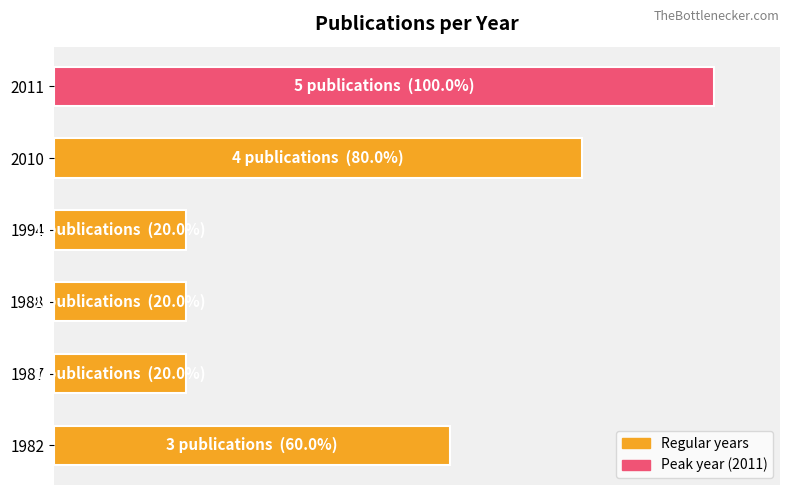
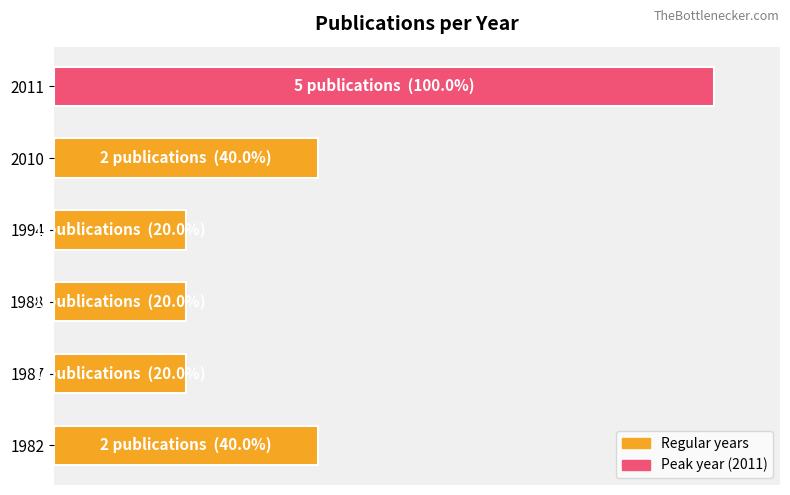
2010: 4 publications (80.0%) -> 2 publications (40.0%)
1982: 3 publications (60.0%) -> 2 publications (40.0%)
